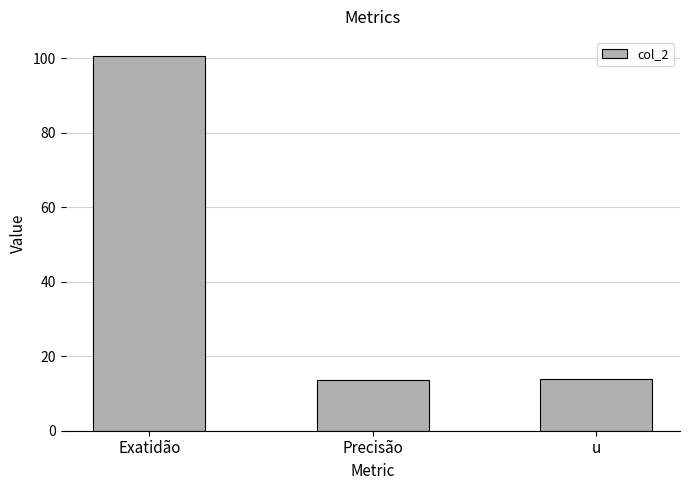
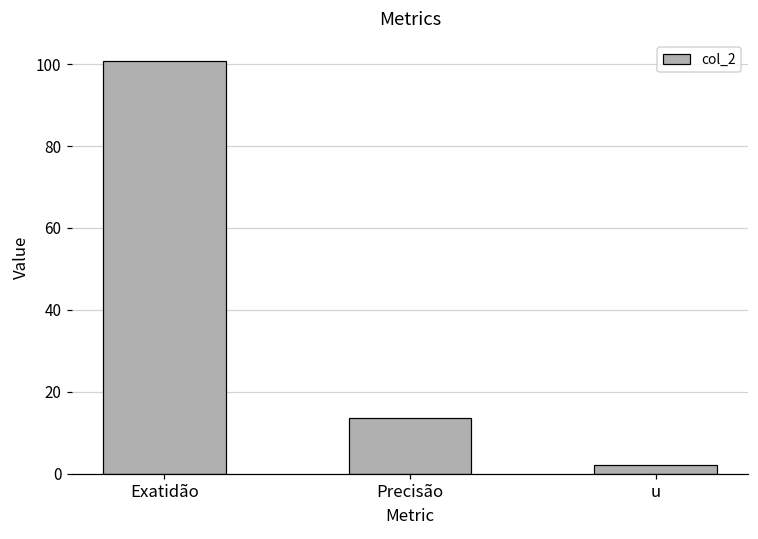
u: 14 -> 2
